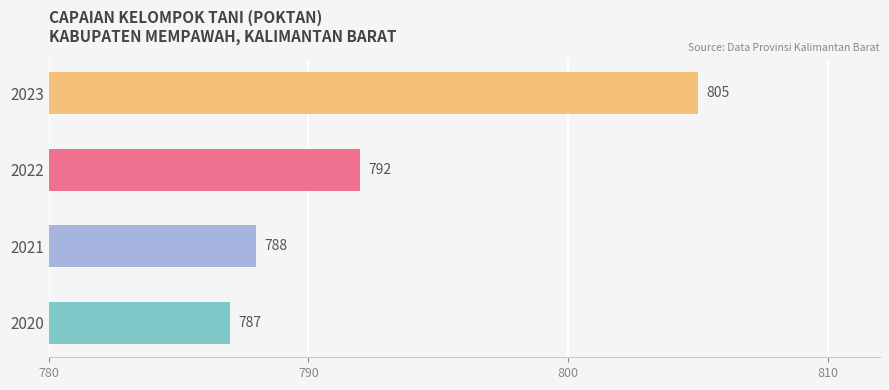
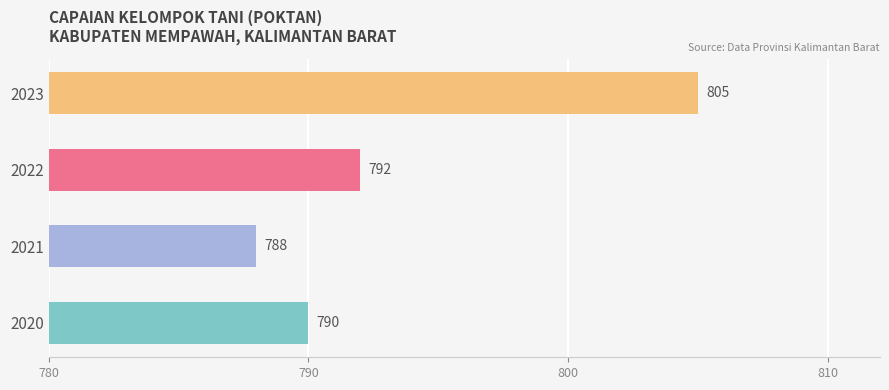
2020: 787 -> 790
